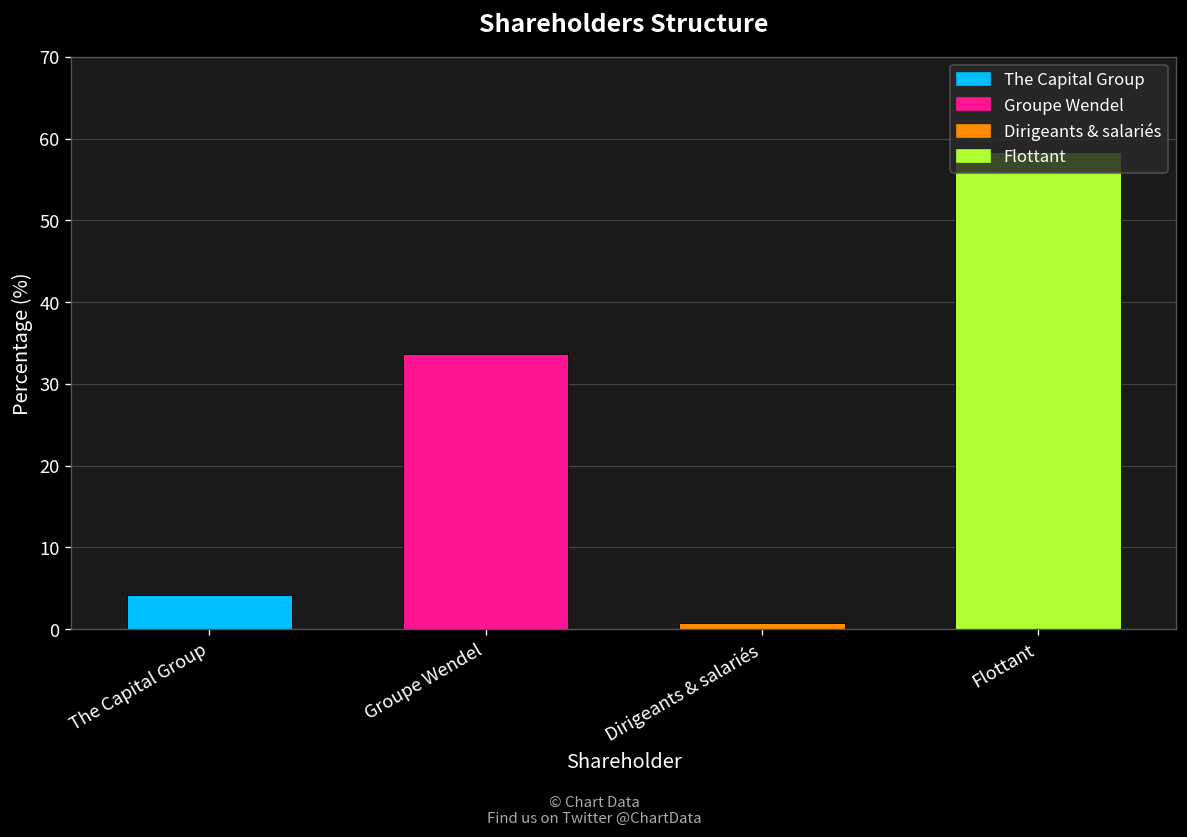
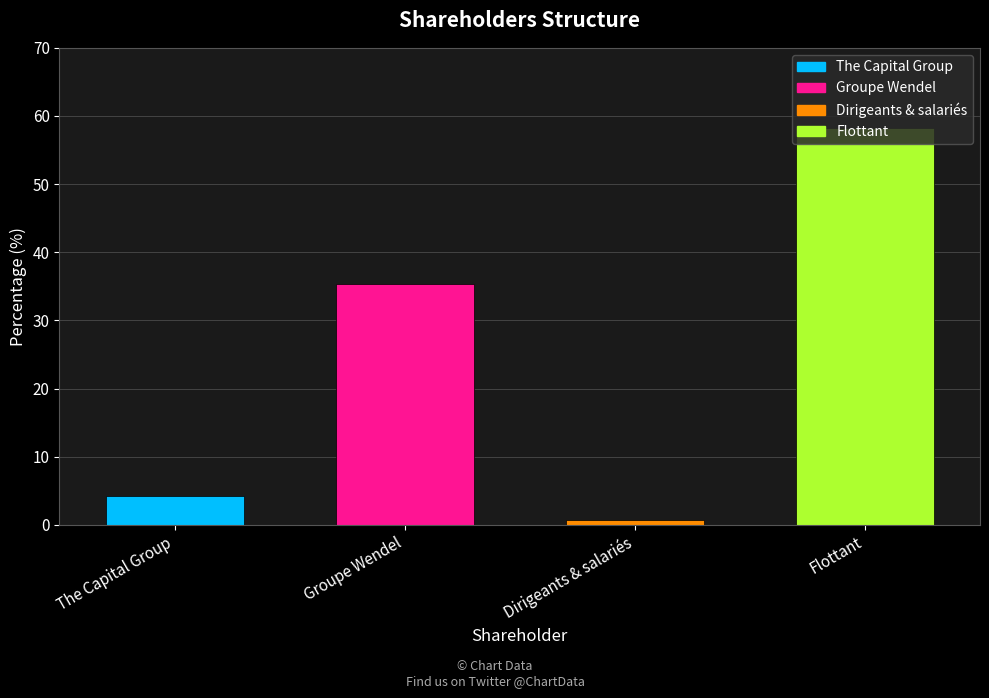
Groupe Wendel: 34 -> 35
